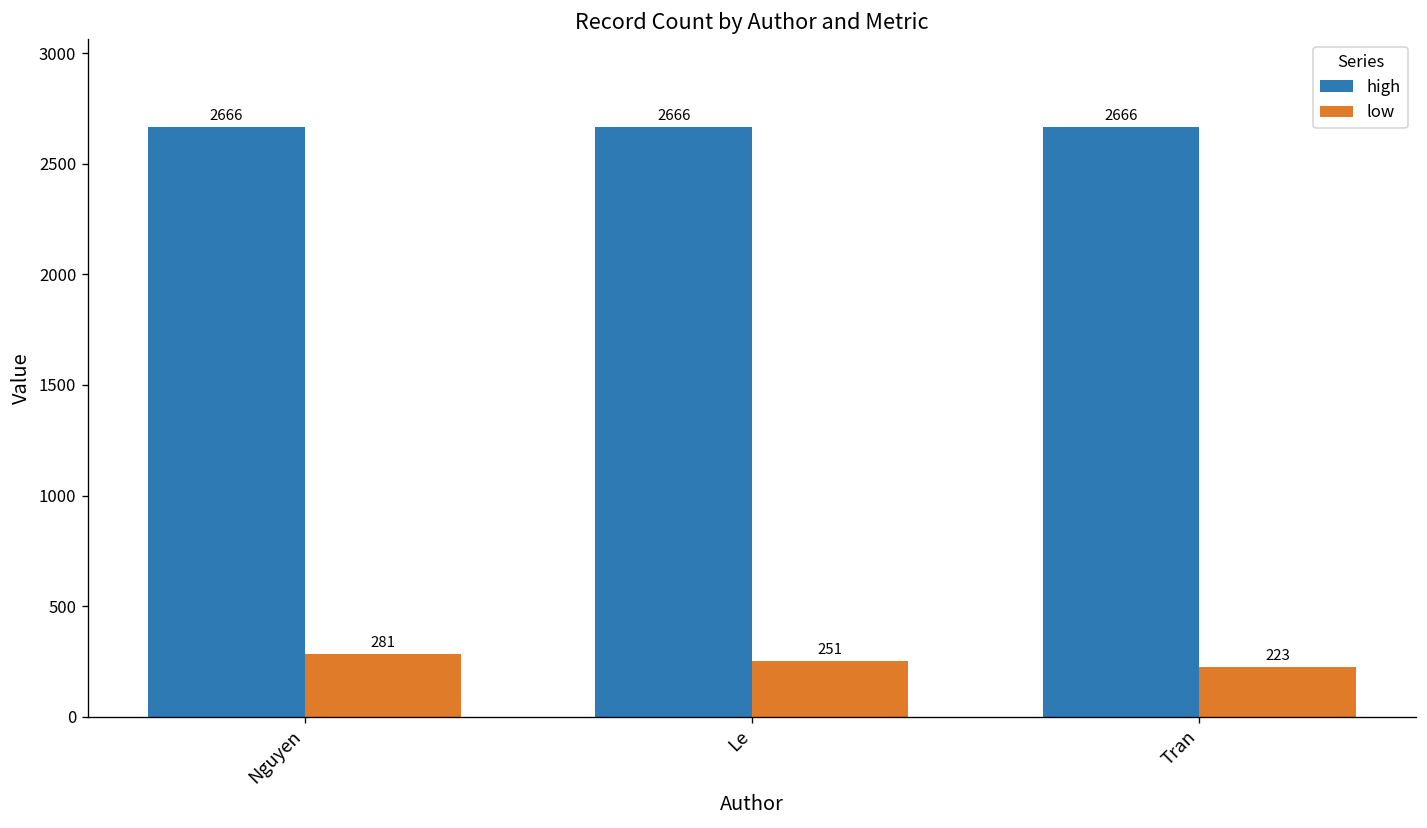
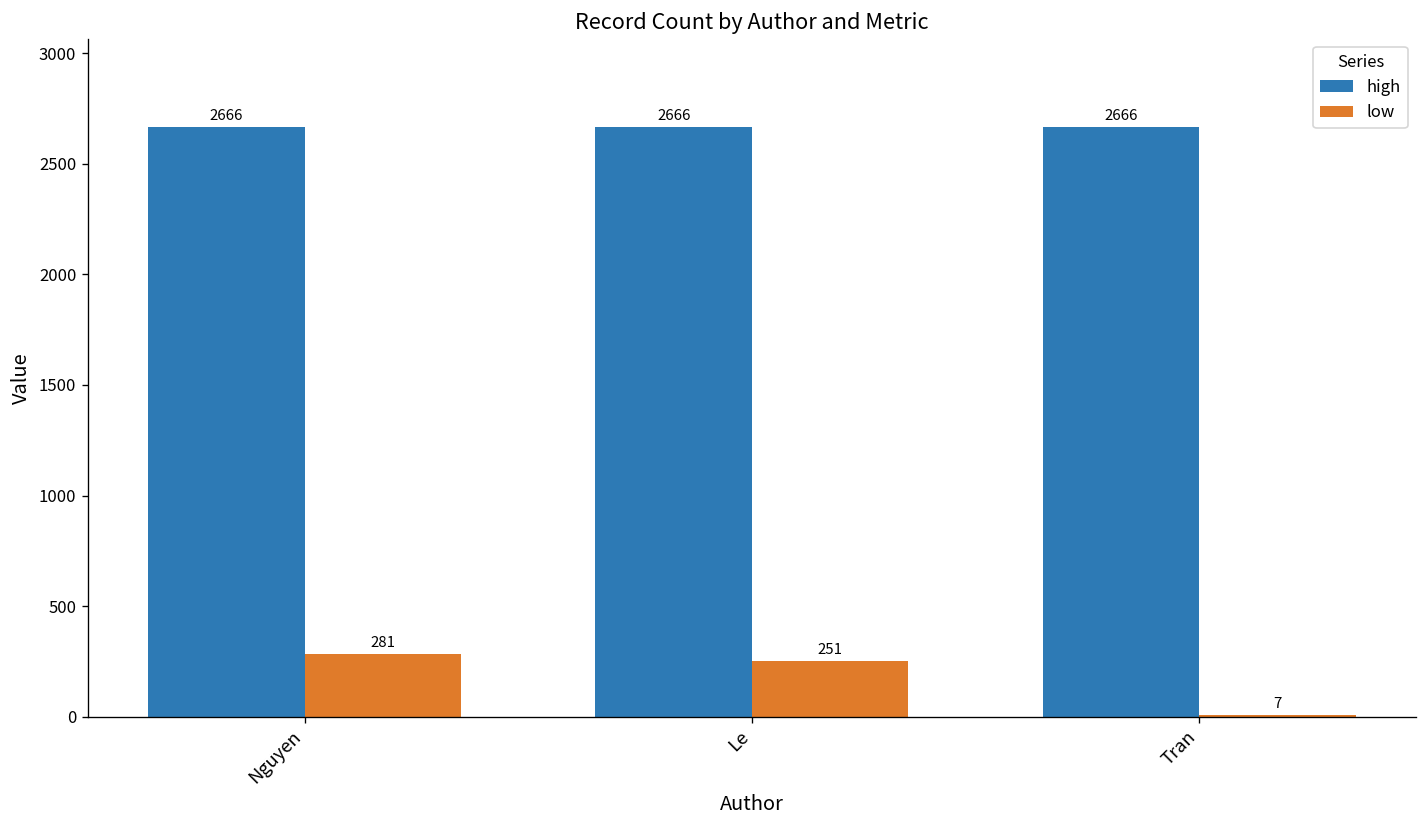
low, Tran: 223 -> 7
